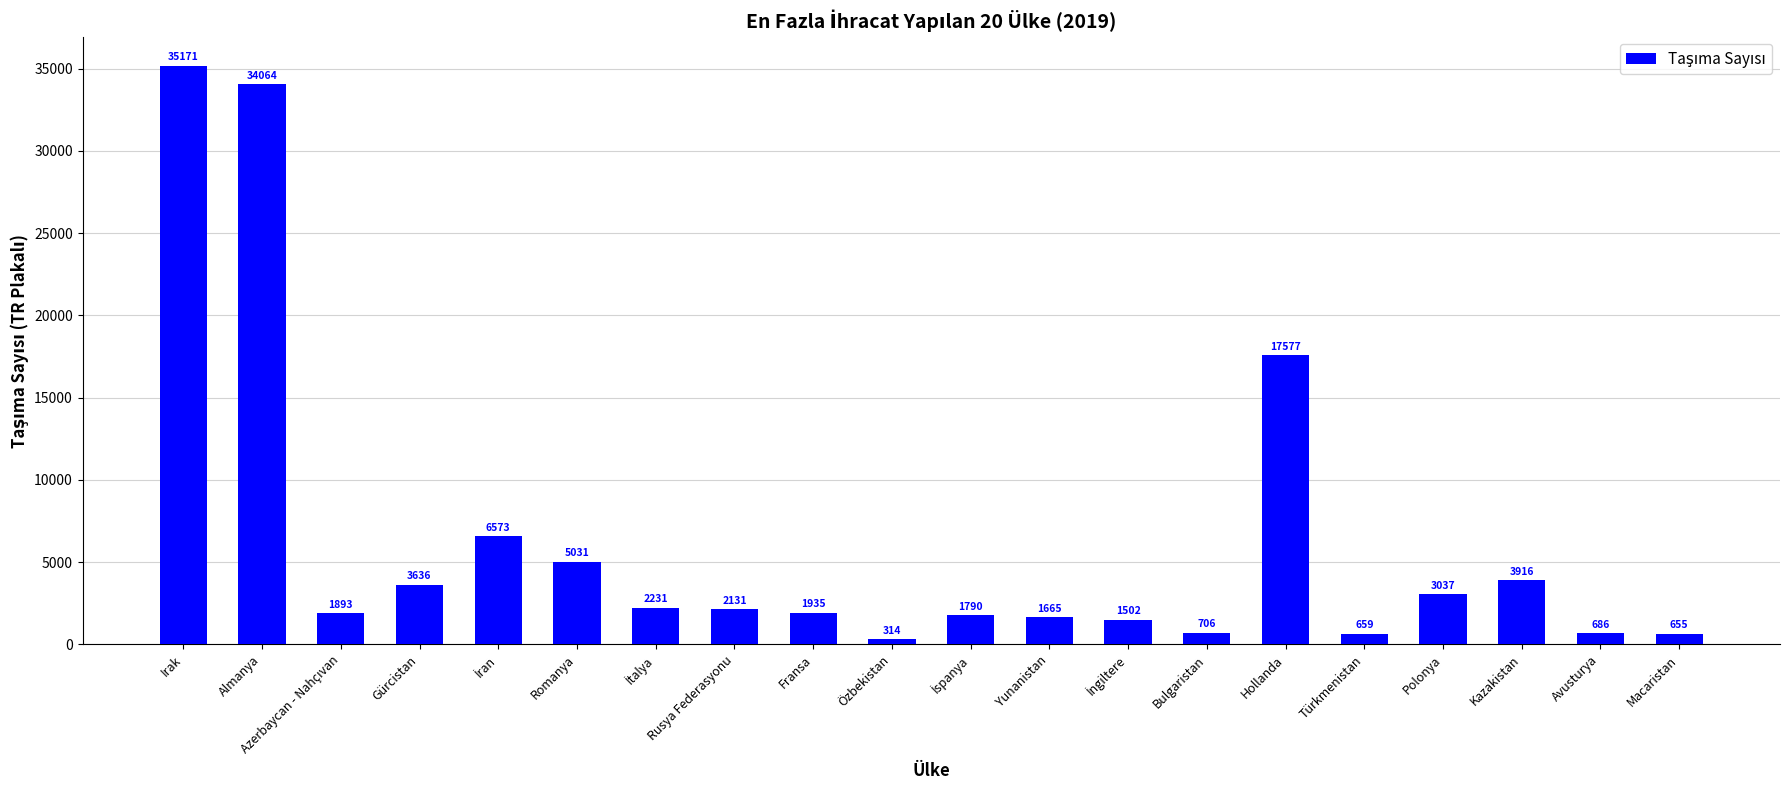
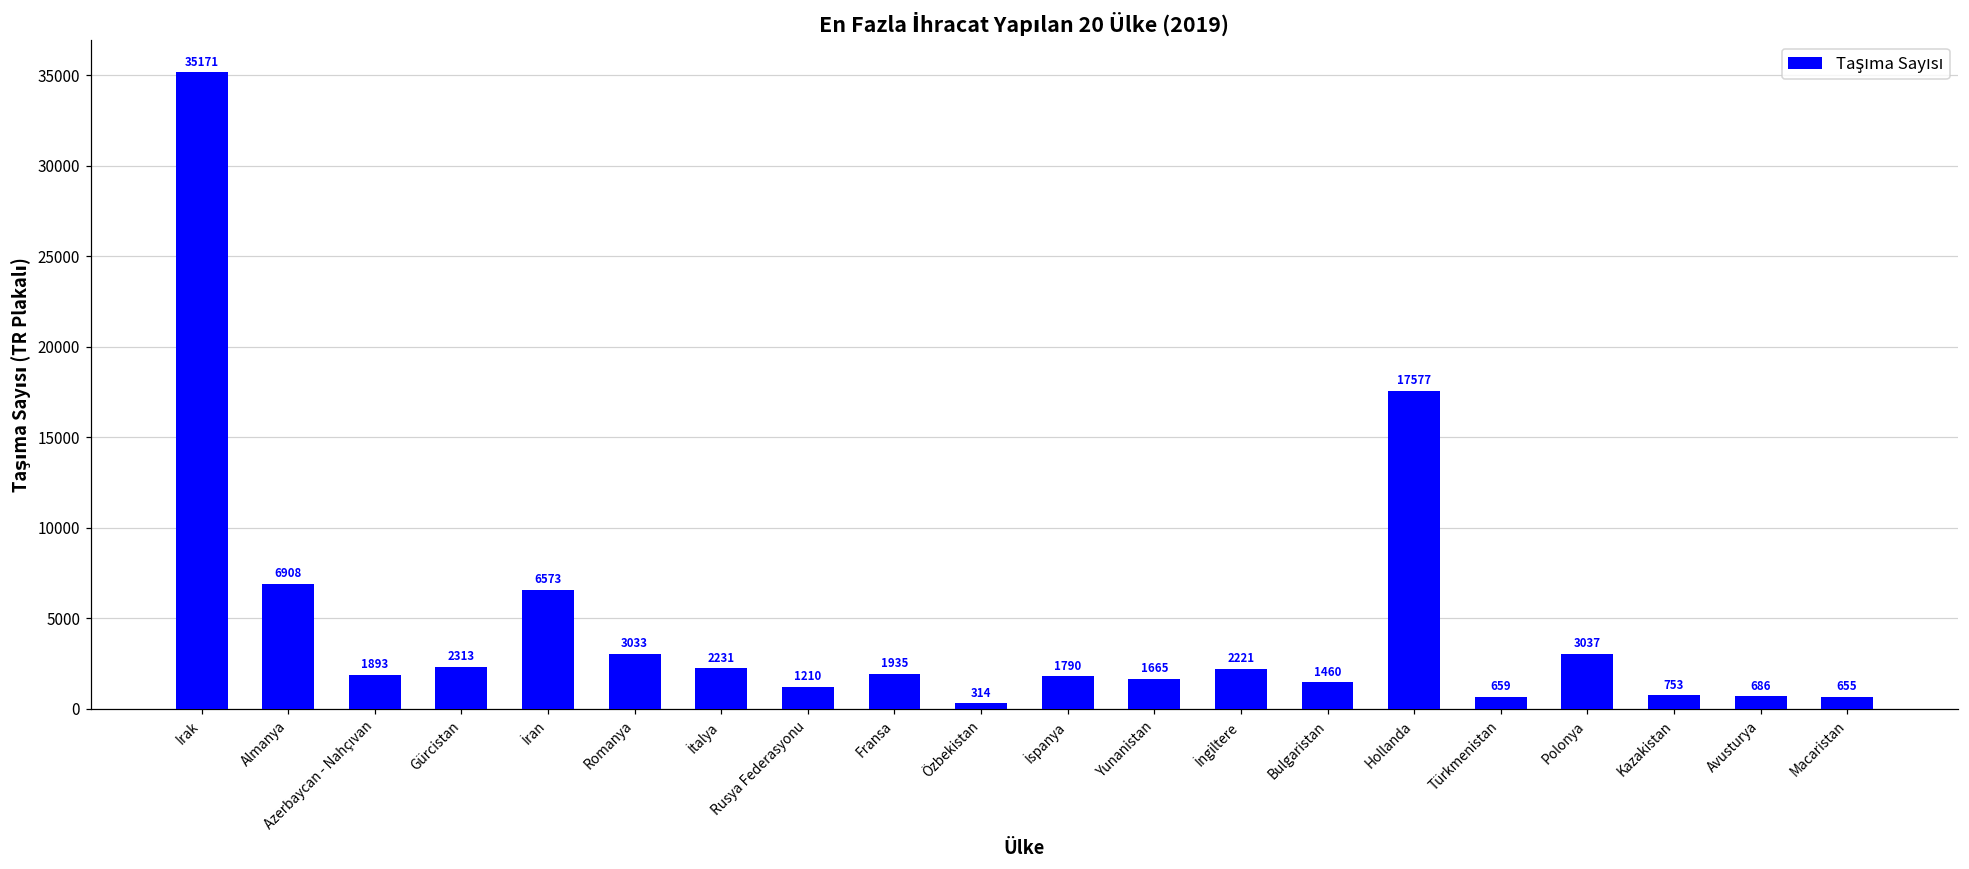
Almanya: 34064 -> 6908
Gürcistan: 3636 -> 2313
Romanya: 5031 -> 3033
Rusya Federasyonu: 2131 -> 1210
İngiltere: 1502 -> 2221
Bulgaristan: 706 -> 1460
Kazakistan: 3916 -> 753
